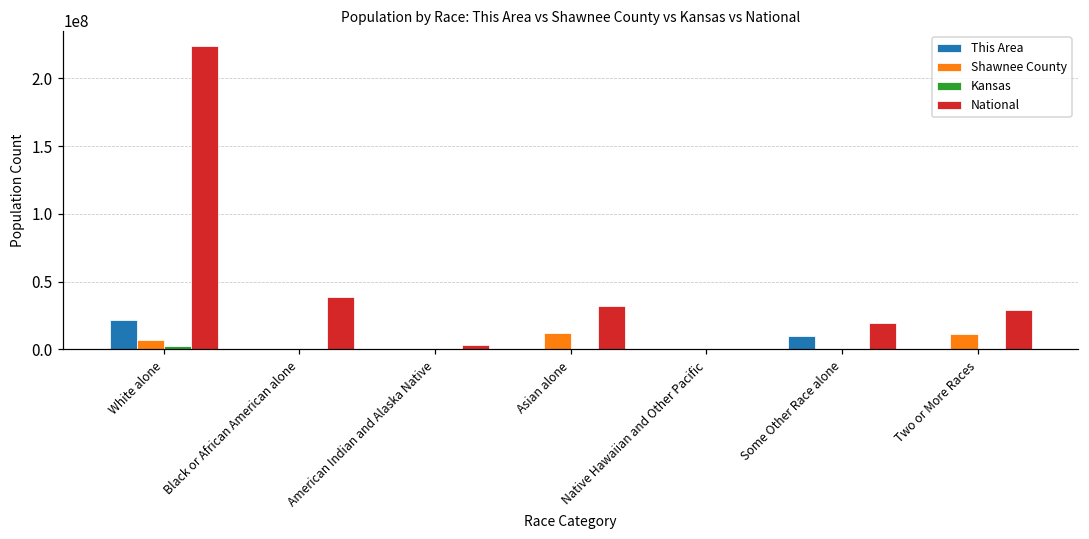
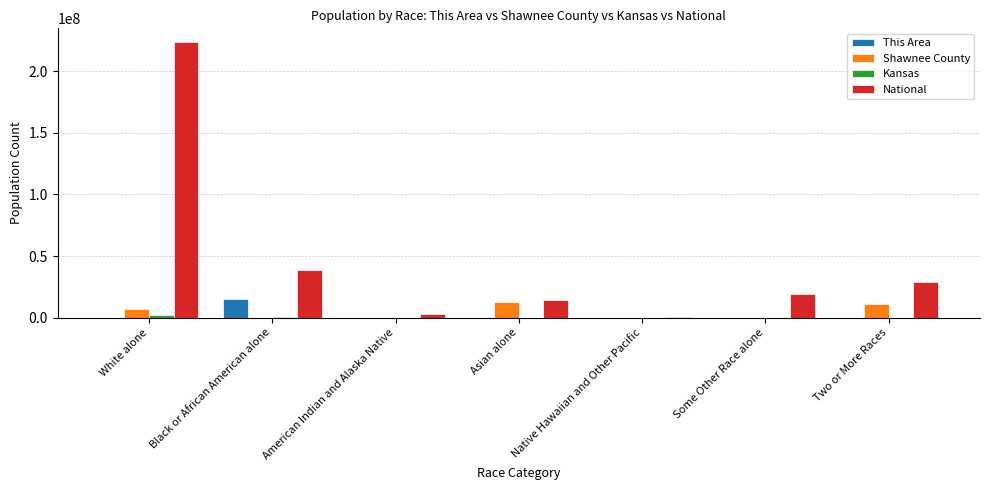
This Area, White alone: 22000000 -> 0
This Area, Black or African American alone: 0 -> 15000000
National, Asian alone: 32000000 -> 15000000
This Area, Some Other Race alone: 10000000 -> 0
